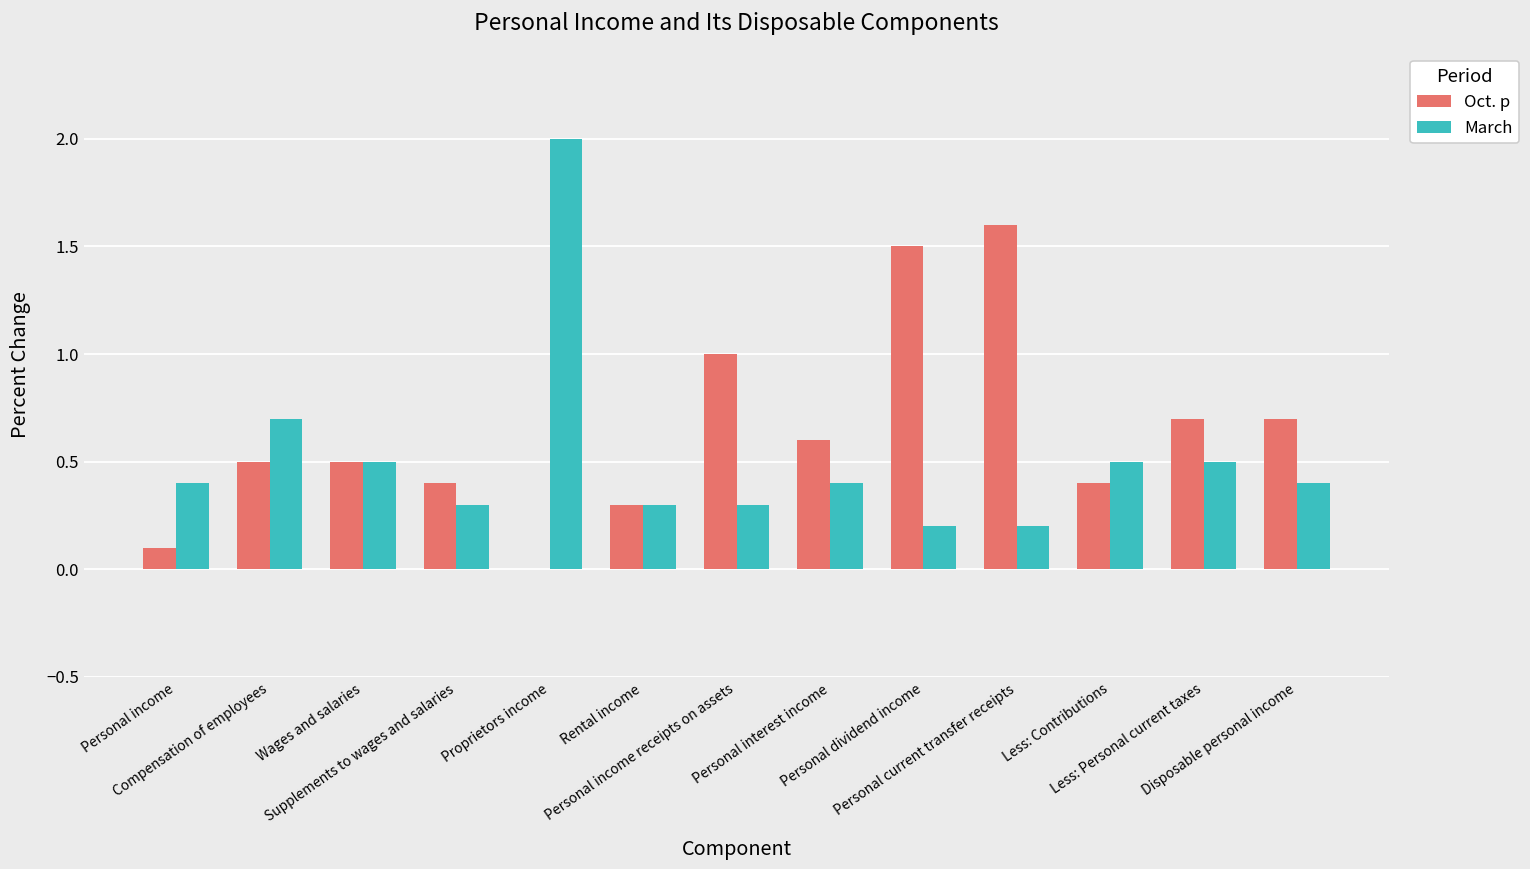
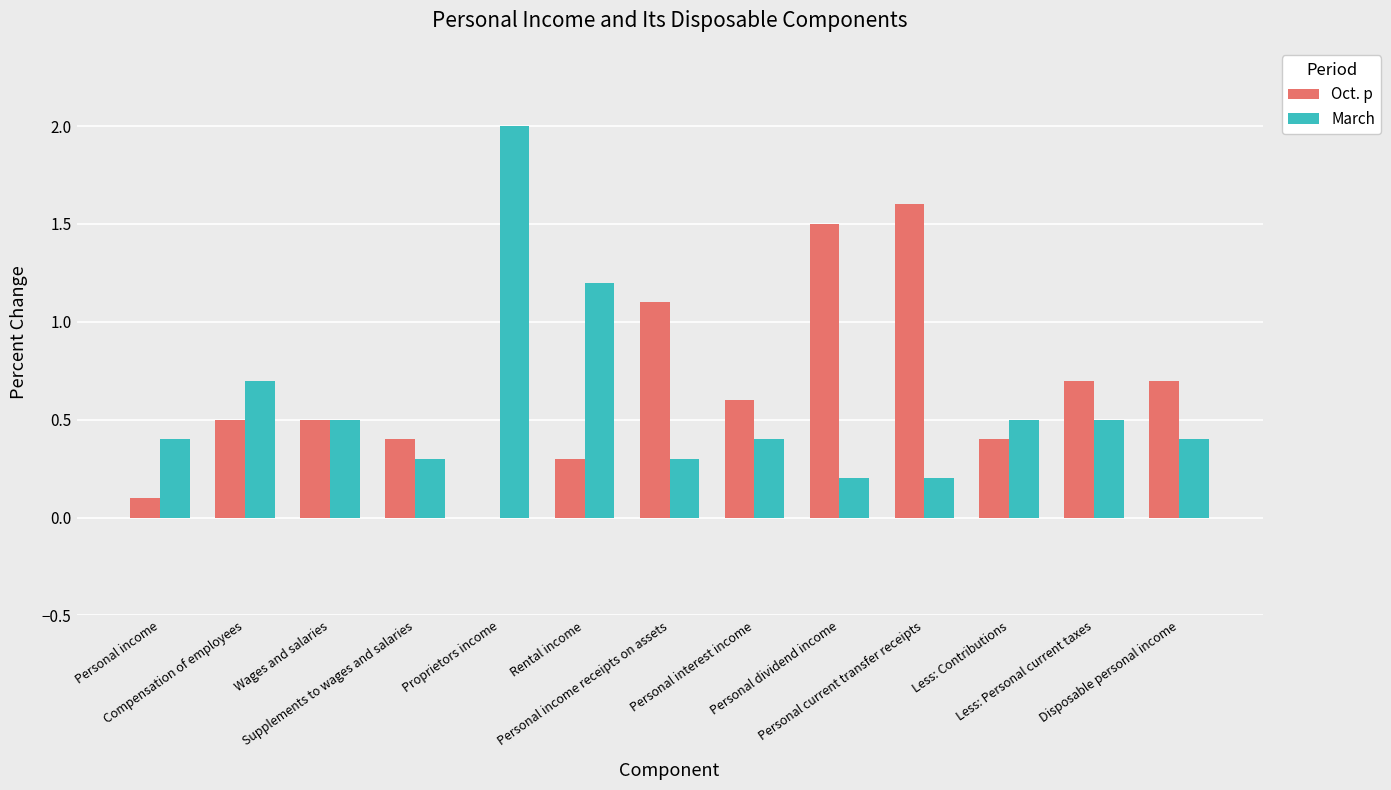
March, Rental income: 0.3 -> 1.2
Oct. p, Personal income receipts on assets: 1.0 -> 1.1
